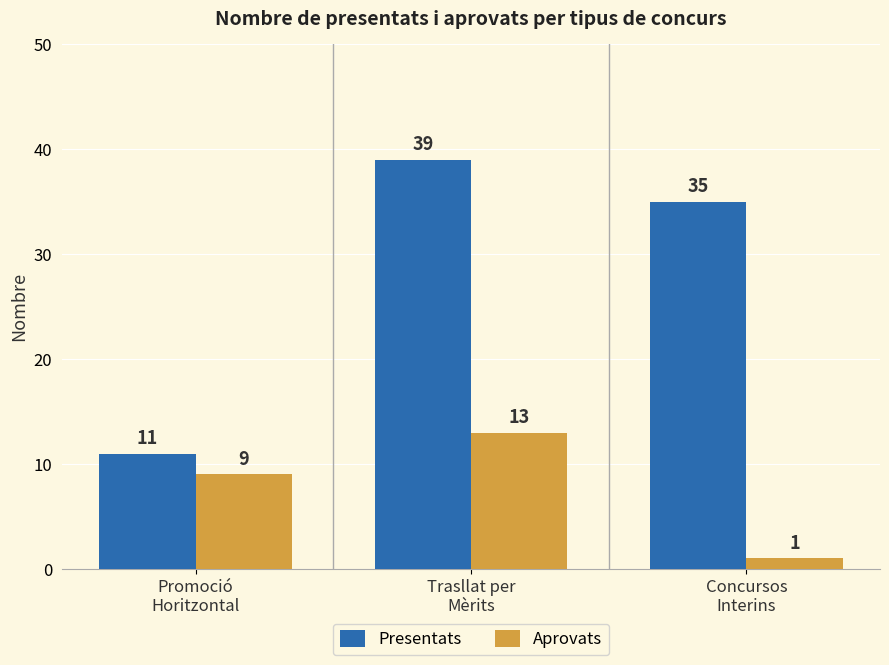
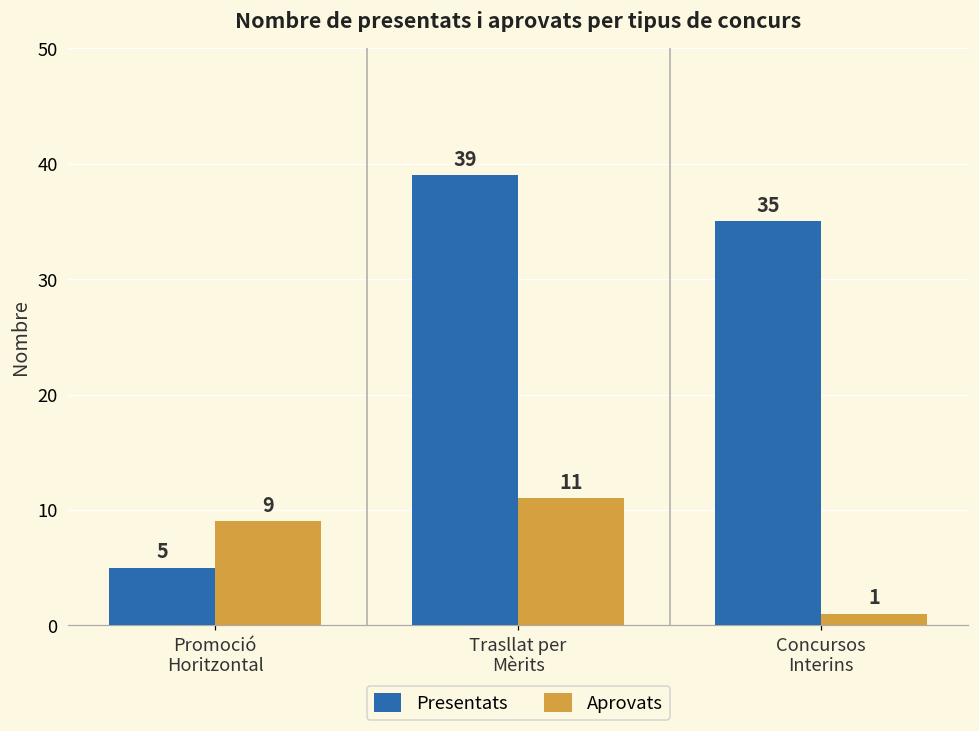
Presentats, Promoció Horitzontal: 11 -> 5
Aprovats, Trasllat per Mèrits: 13 -> 11
